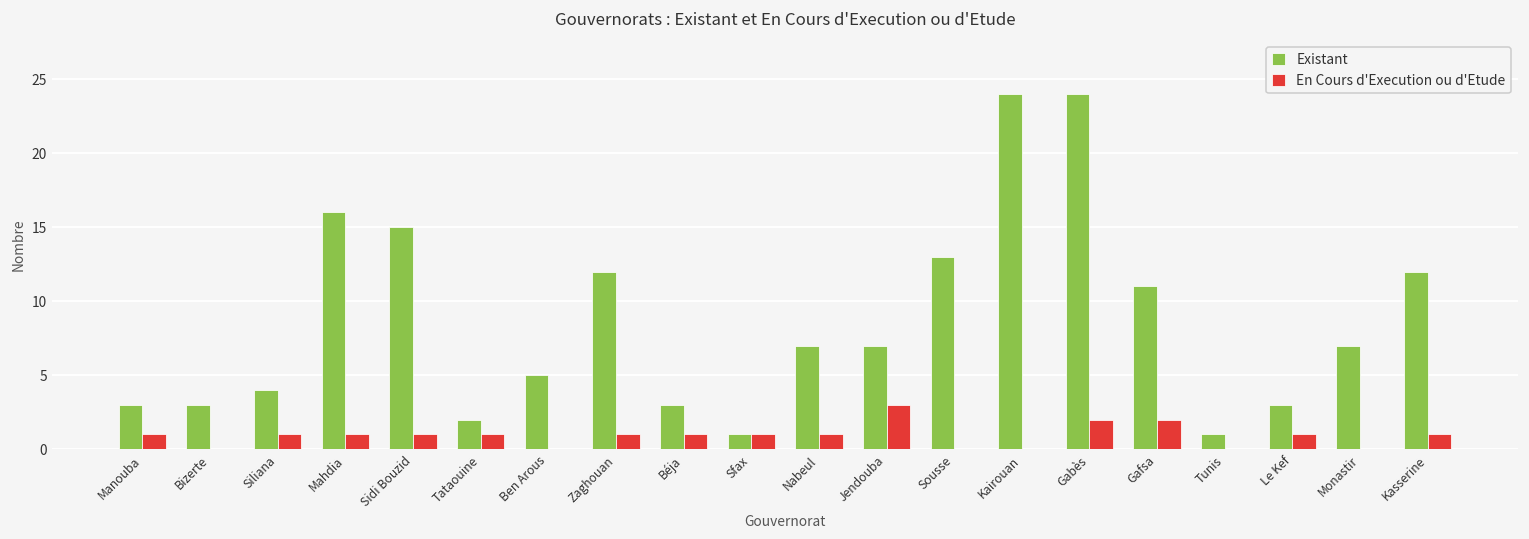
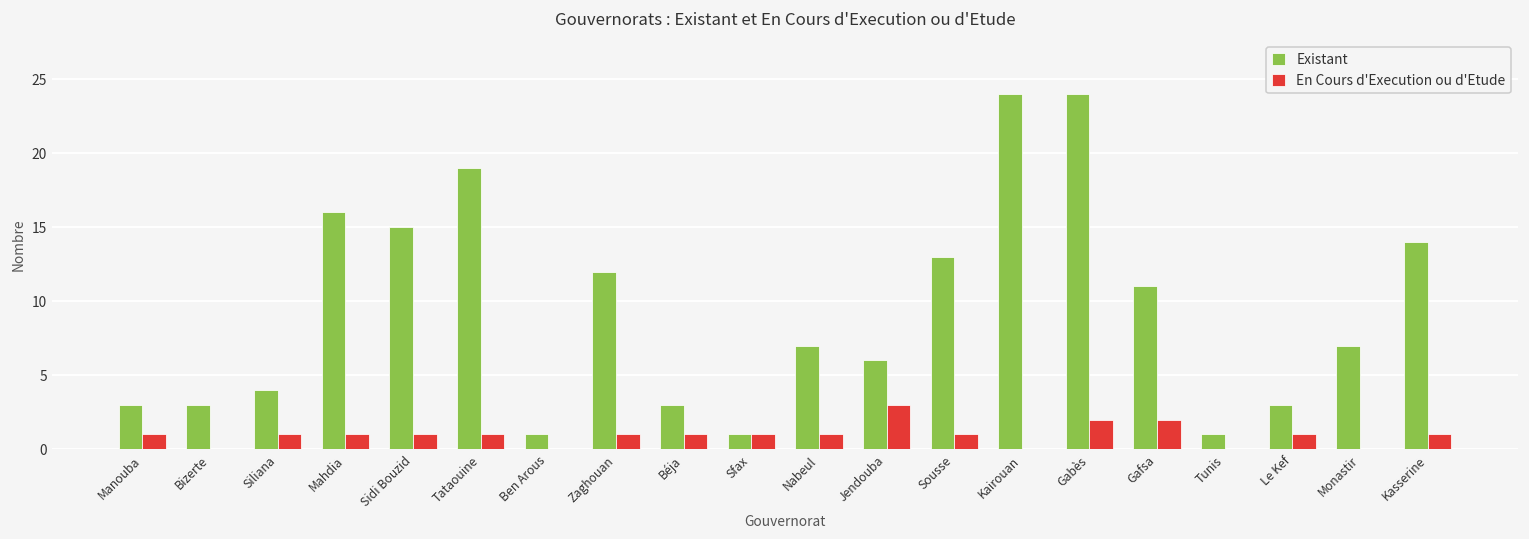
Existant, Tataouine: 2 -> 19
Existant, Ben Arous: 5 -> 1
Existant, Jendouba: 7 -> 6
En Cours d'Execution ou d'Etude, Sousse: 0 -> 1
Existant, Kasserine: 12 -> 14
